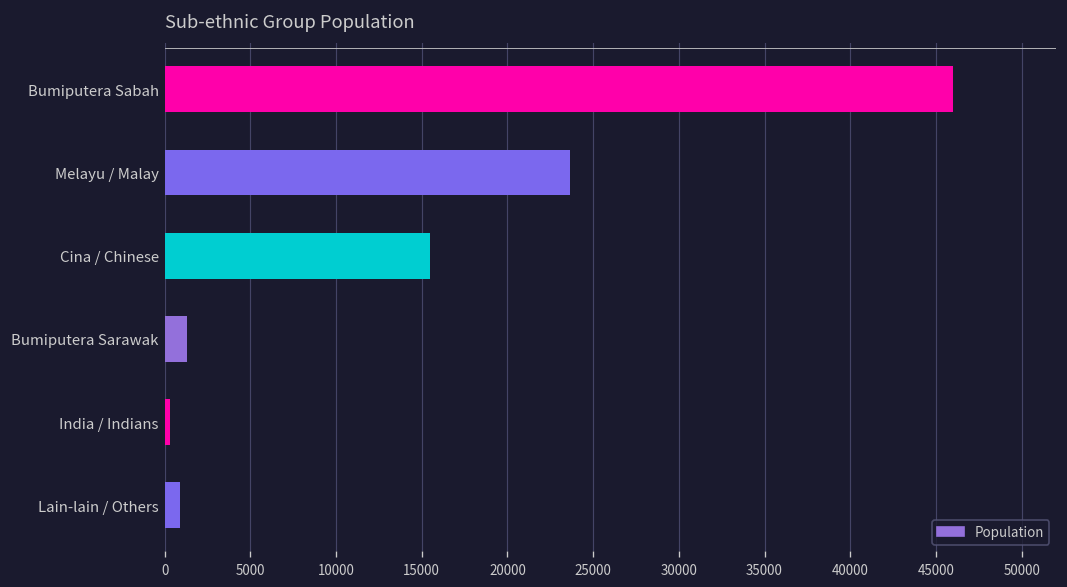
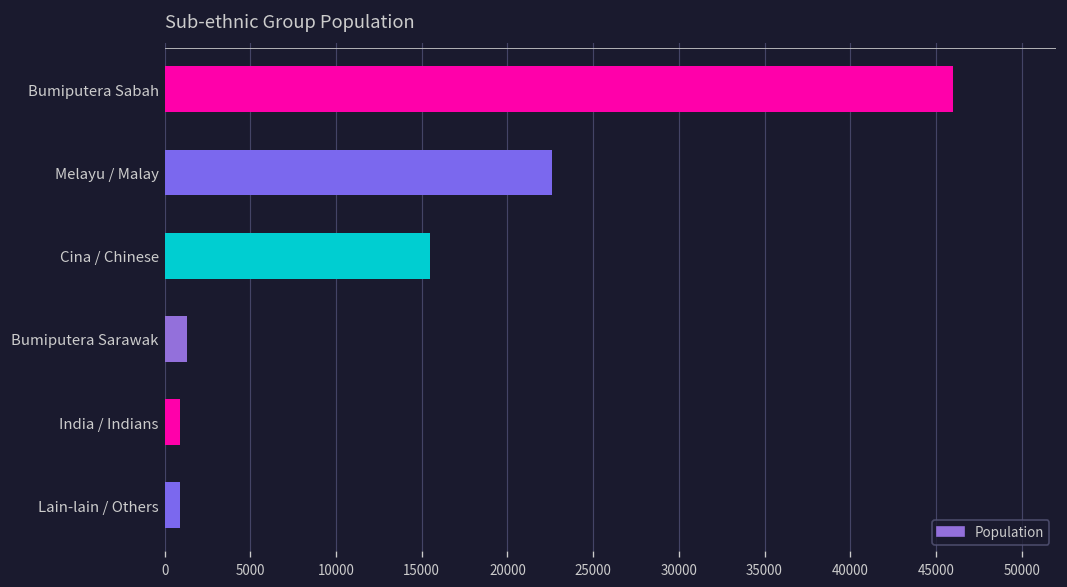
Melayu / Malay: 23600 -> 22600
India / Indians: 300 -> 900
